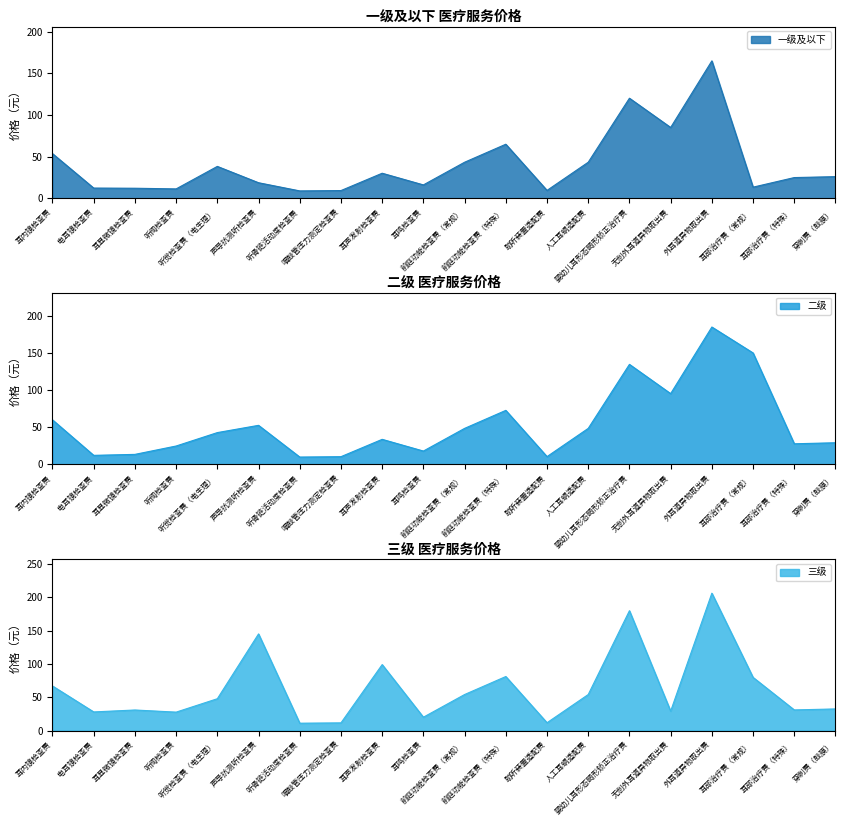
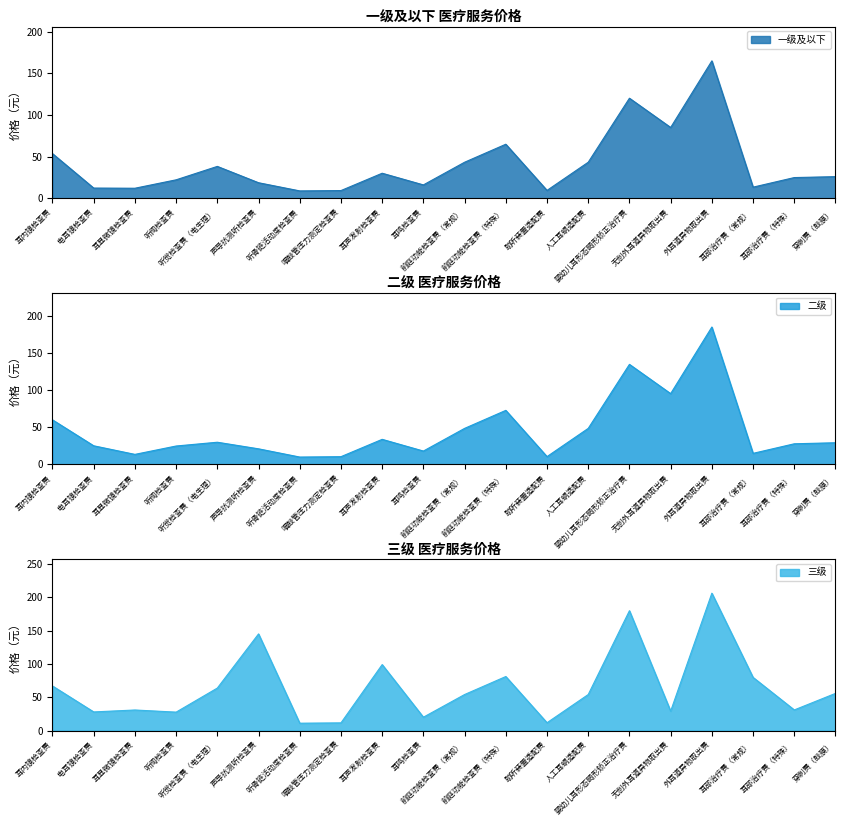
一级及以下 医疗服务价格, 听阈检查费: 10 -> 20
二级 医疗服务价格, 电耳镜检查费: 10 -> 30
二级 医疗服务价格, 听觉检查费（电生理）: 40 -> 30
二级 医疗服务价格, 声导抗测听检查费: 50 -> 20
二级 医疗服务价格, 耳部治疗费（常规）: 150 -> 10
三级 医疗服务价格, 听觉检查费（电生理）: 50 -> 60
三级 医疗服务价格, 穿刺费（鼓膜）: 30 -> 60
